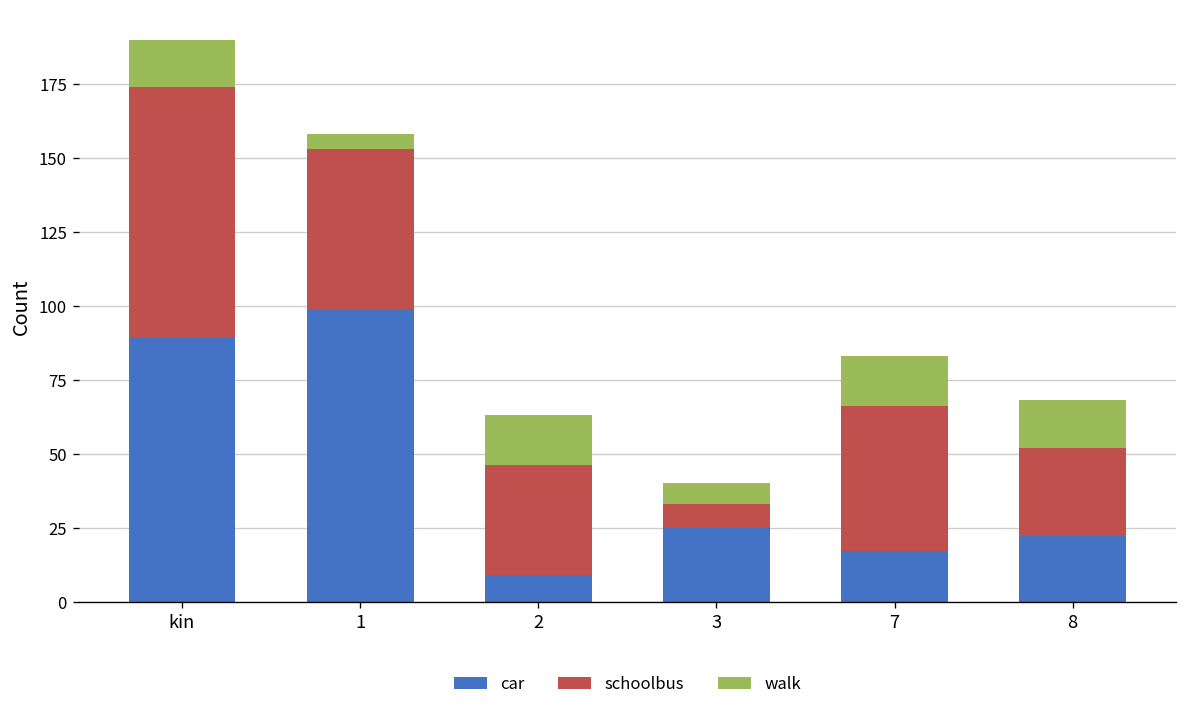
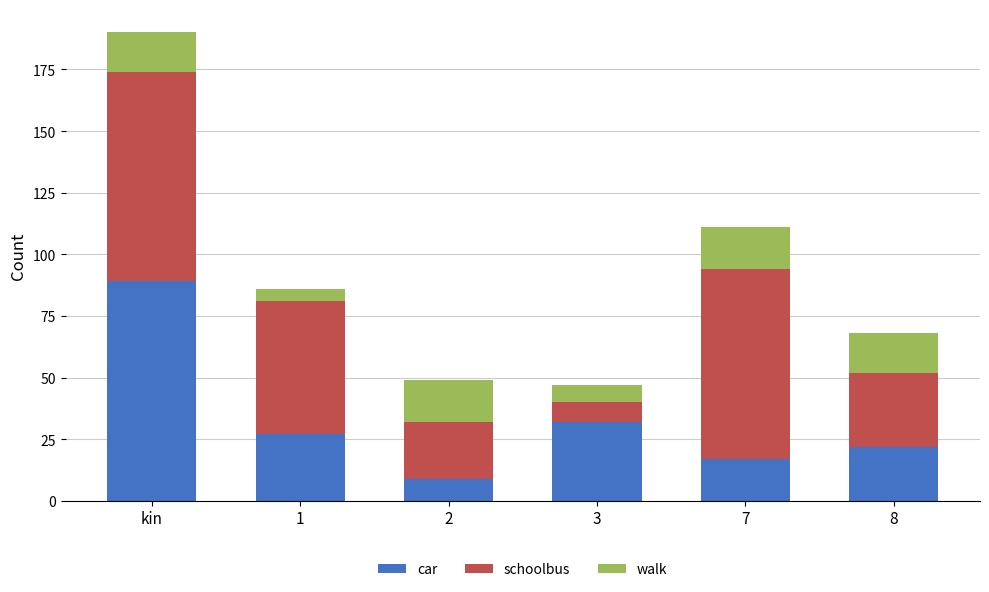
car, 1: 99 -> 27
schoolbus, 2: 37 -> 23
car, 3: 25 -> 32
schoolbus, 7: 49 -> 77
